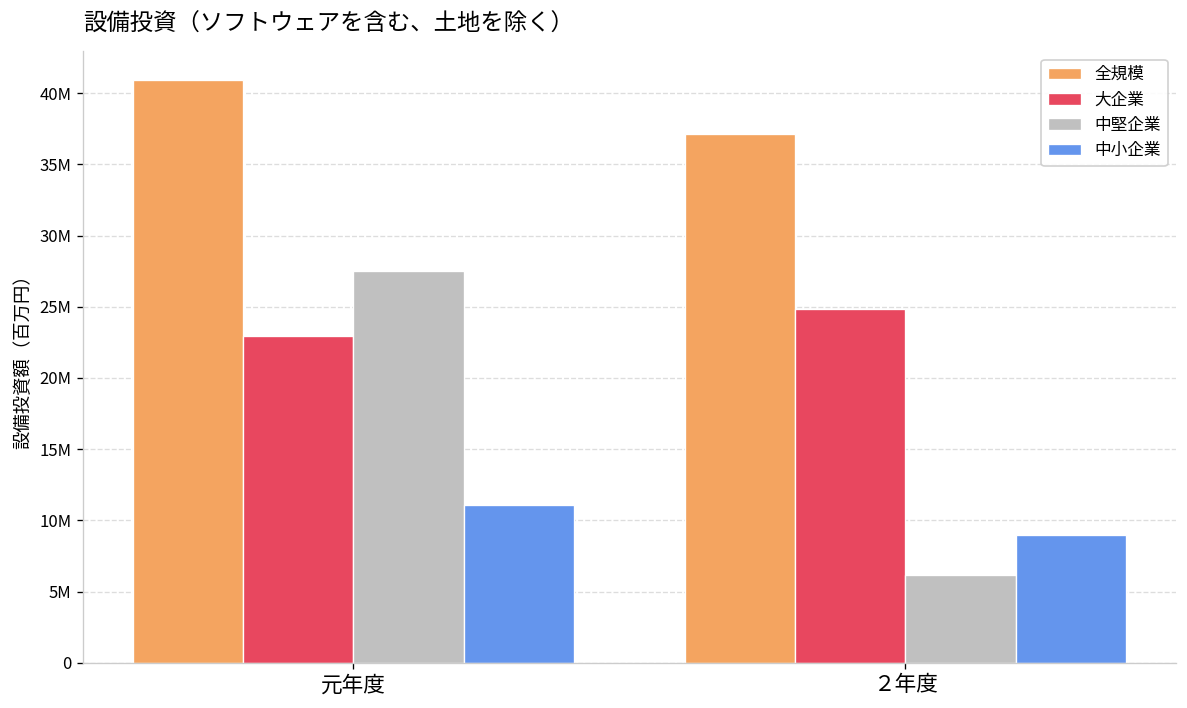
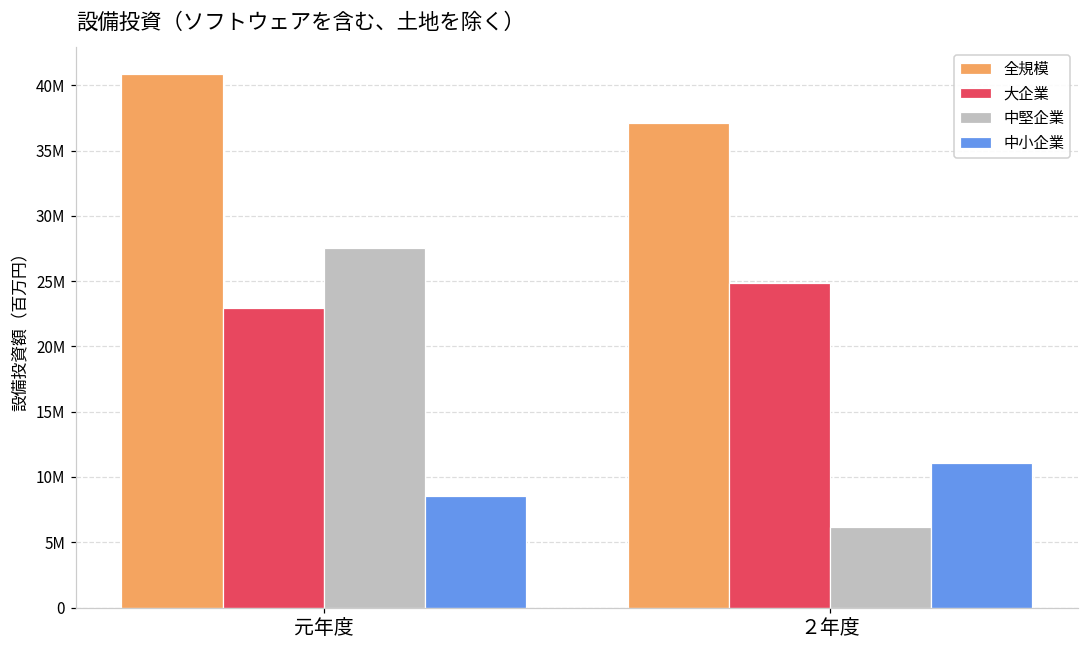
中小企業, 元年度: 11100000 -> 8500000
中小企業, ２年度: 9000000 -> 11100000
